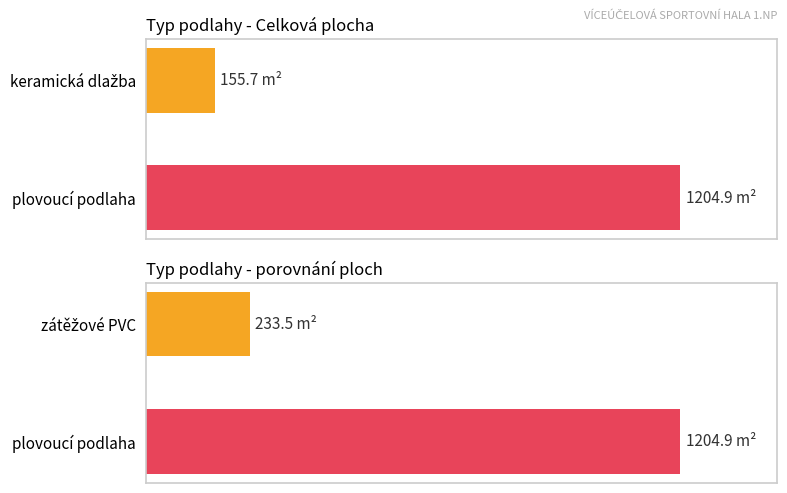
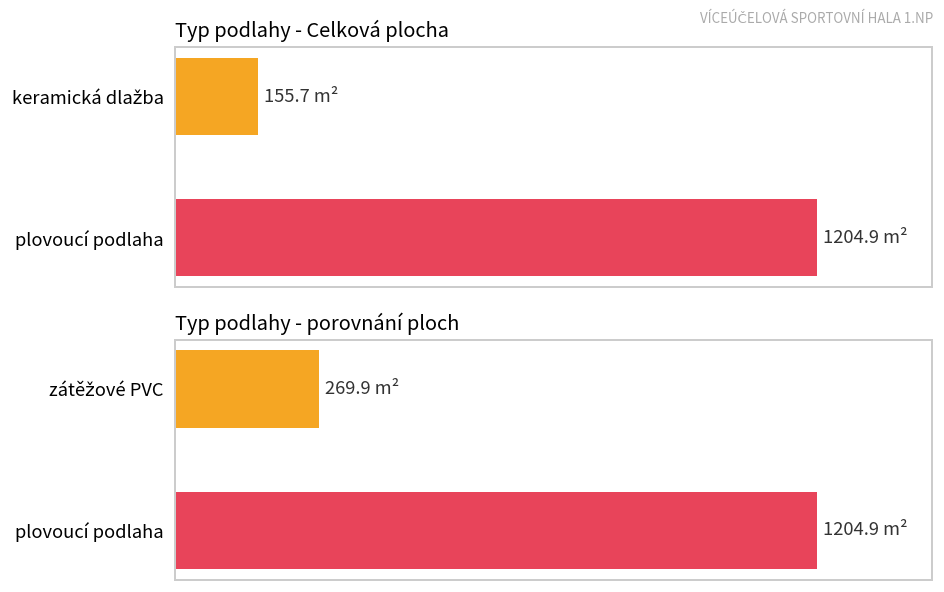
Typ podlahy - porovnání ploch, zátěžové PVC: 233.5 -> 269.9
